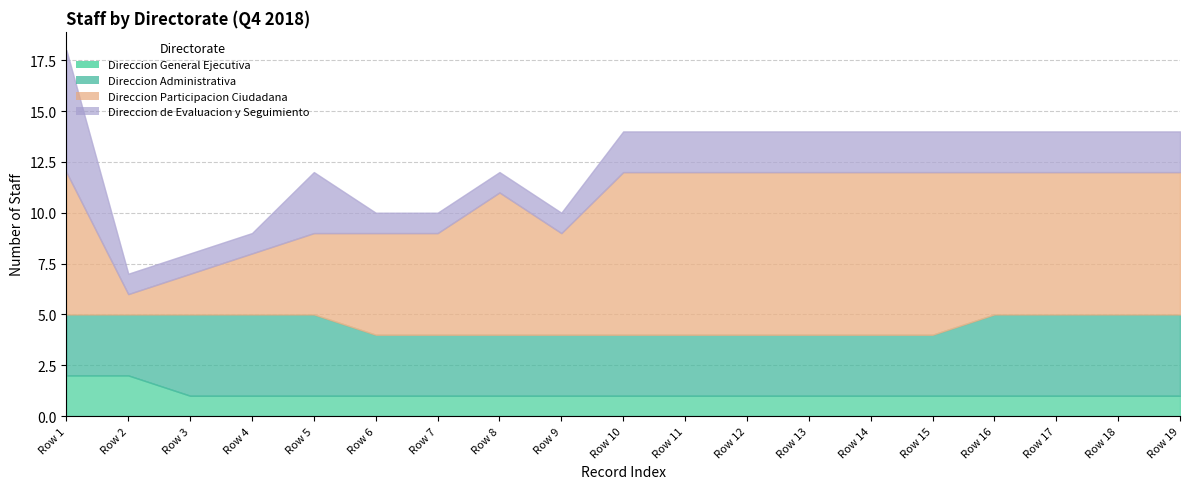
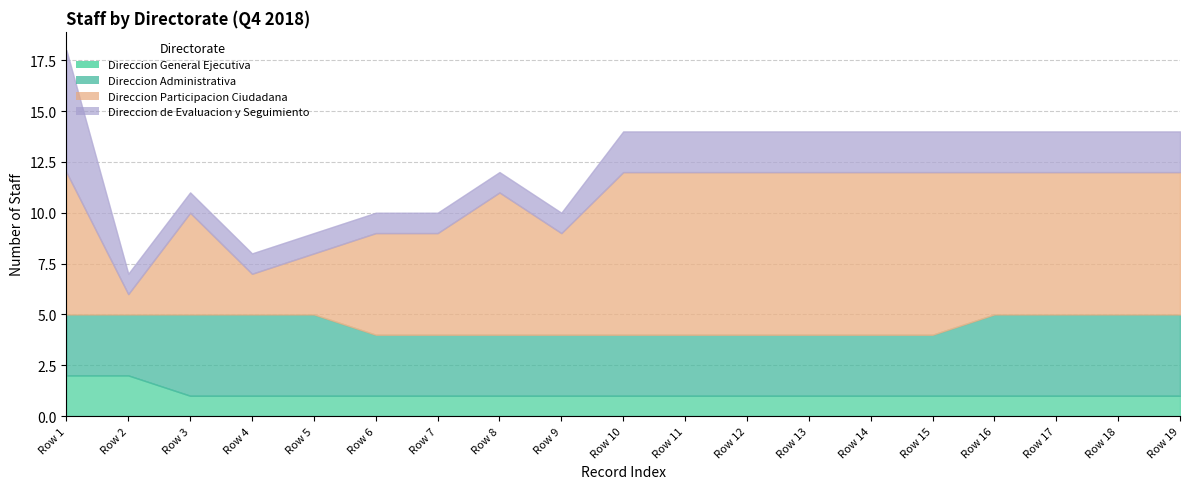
Direccion Participacion Ciudadana, Row 3: 2 -> 5
Direccion Participacion Ciudadana, Row 4: 3 -> 2
Direccion Participacion Ciudadana, Row 5: 4 -> 3
Direccion de Evaluacion y Seguimiento, Row 5: 3 -> 1
